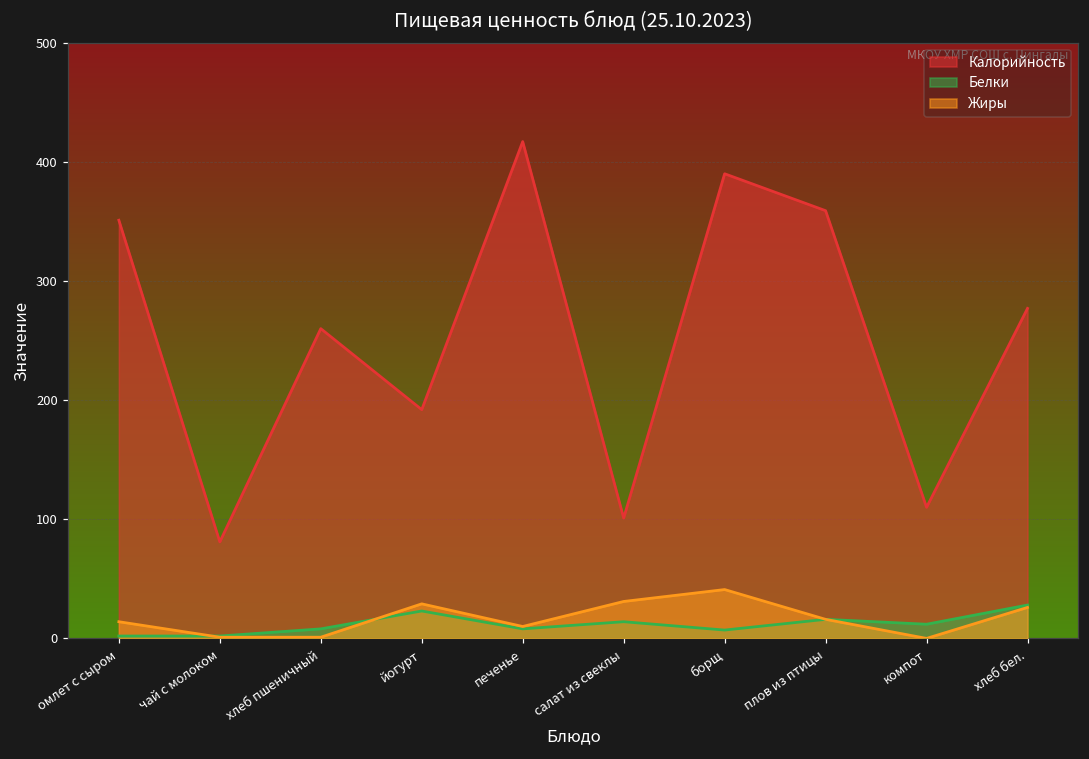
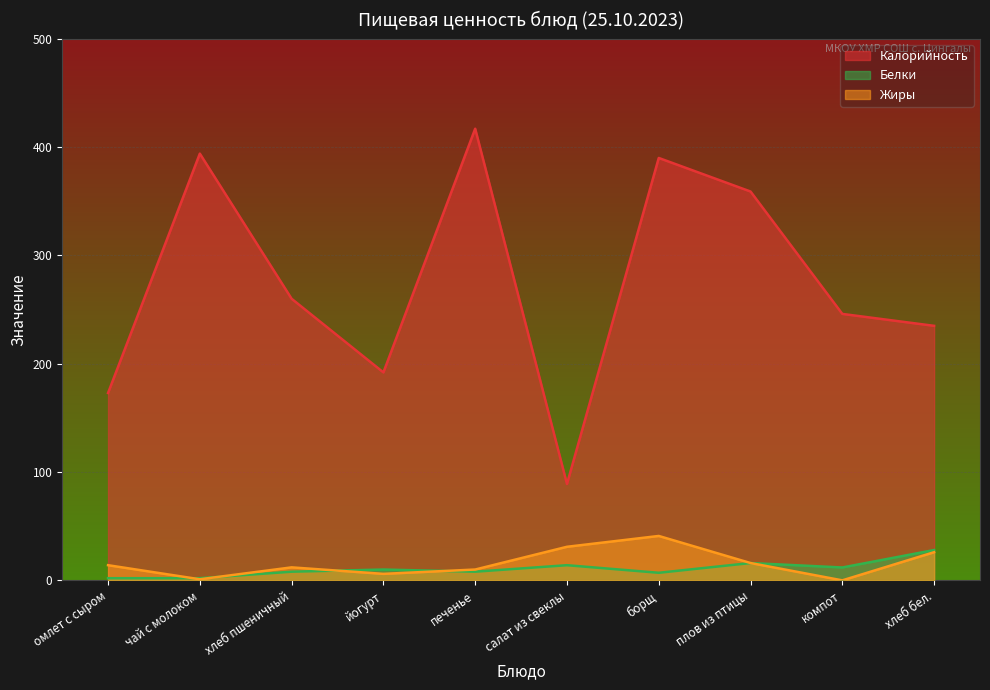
Калорийность, омлет с сыром: 351 -> 173
Калорийность, чай с молоком: 81 -> 394
Жиры, хлеб пшеничный: 1 -> 12
Белки, йогурт: 23 -> 10
Жиры, йогурт: 29 -> 6
Калорийность, салат из свеклы: 101 -> 89
Калорийность, компот: 110 -> 246
Калорийность, хлеб бел.: 277 -> 235
